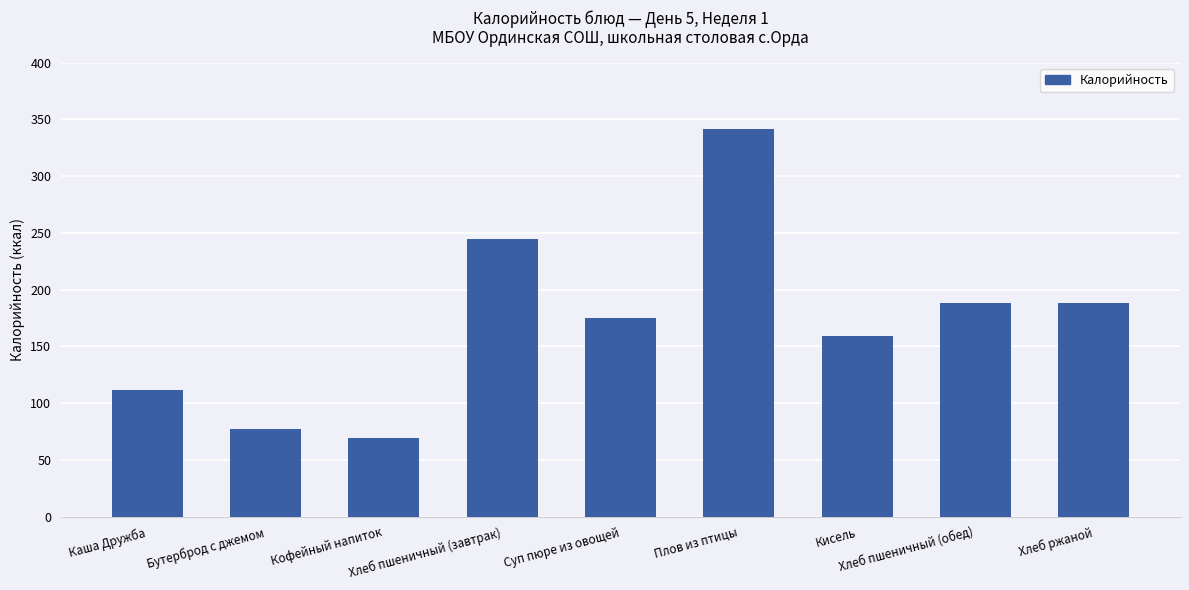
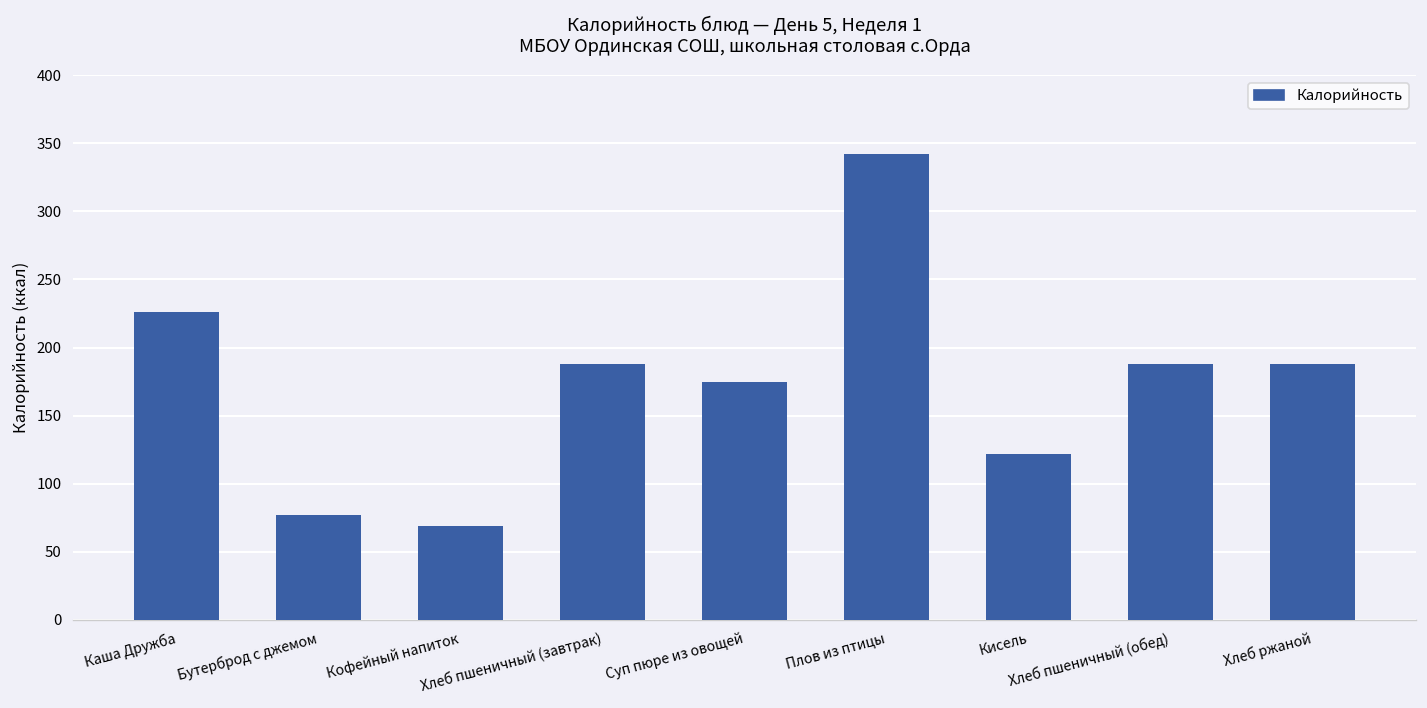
Каша Дружба: 111 -> 226
Хлеб пшеничный (завтрак): 244 -> 188
Кисель: 159 -> 122
